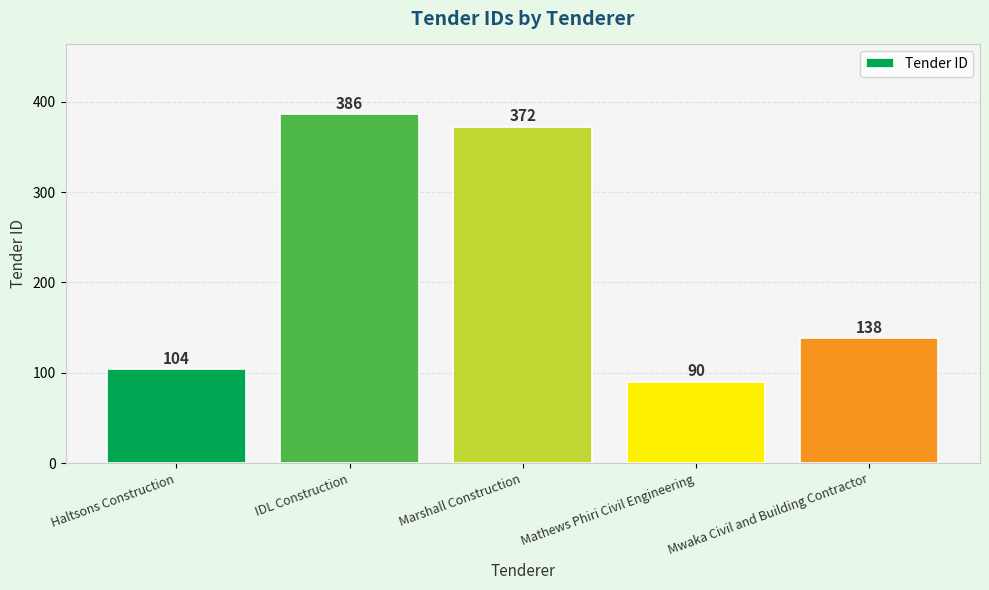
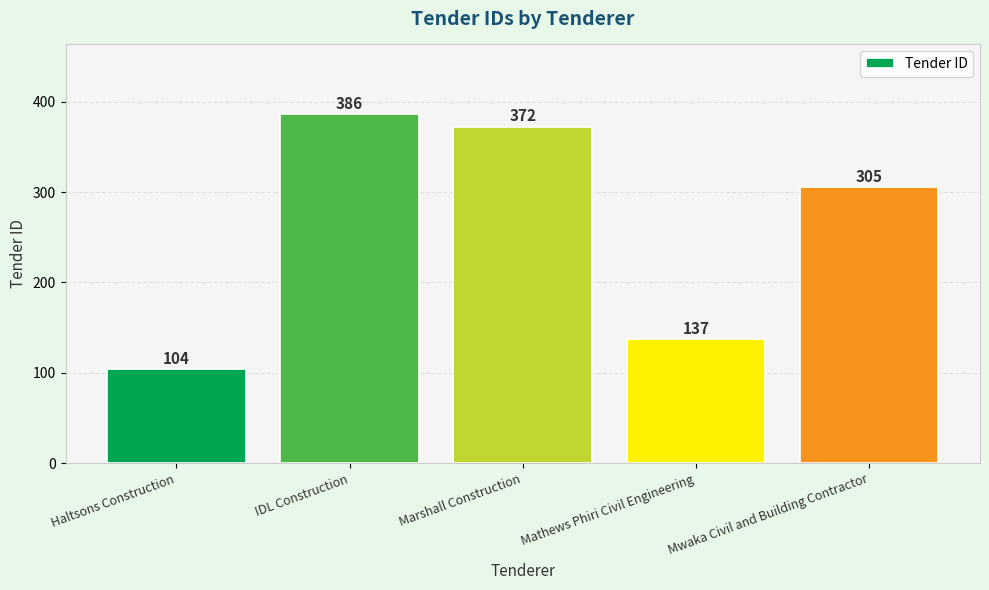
Mathews Phiri Civil Engineering: 90 -> 137
Mwaka Civil and Building Contractor: 138 -> 305
